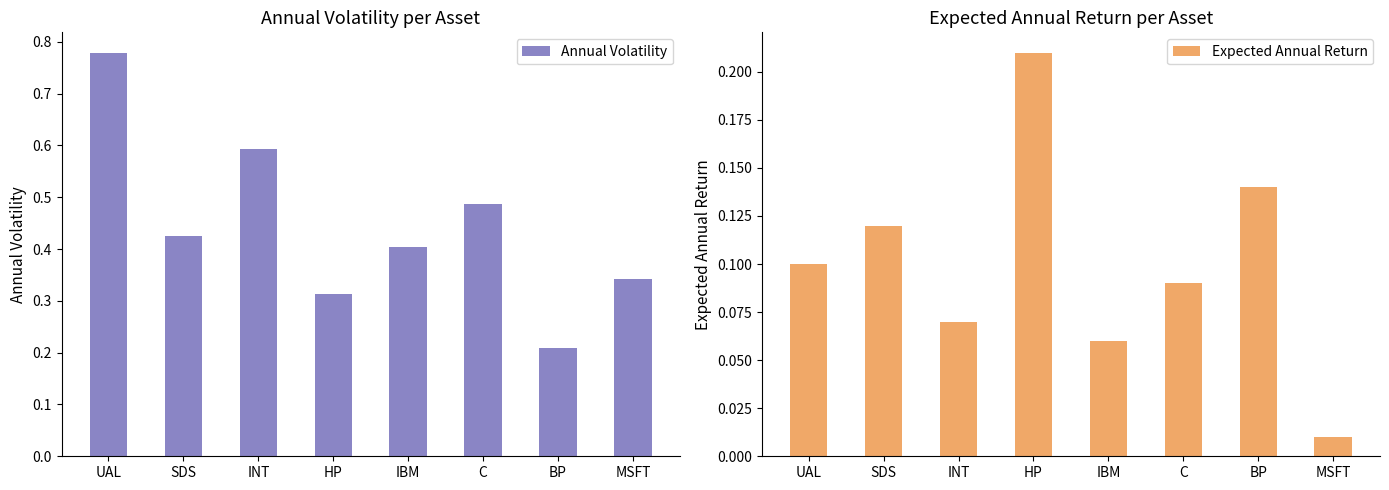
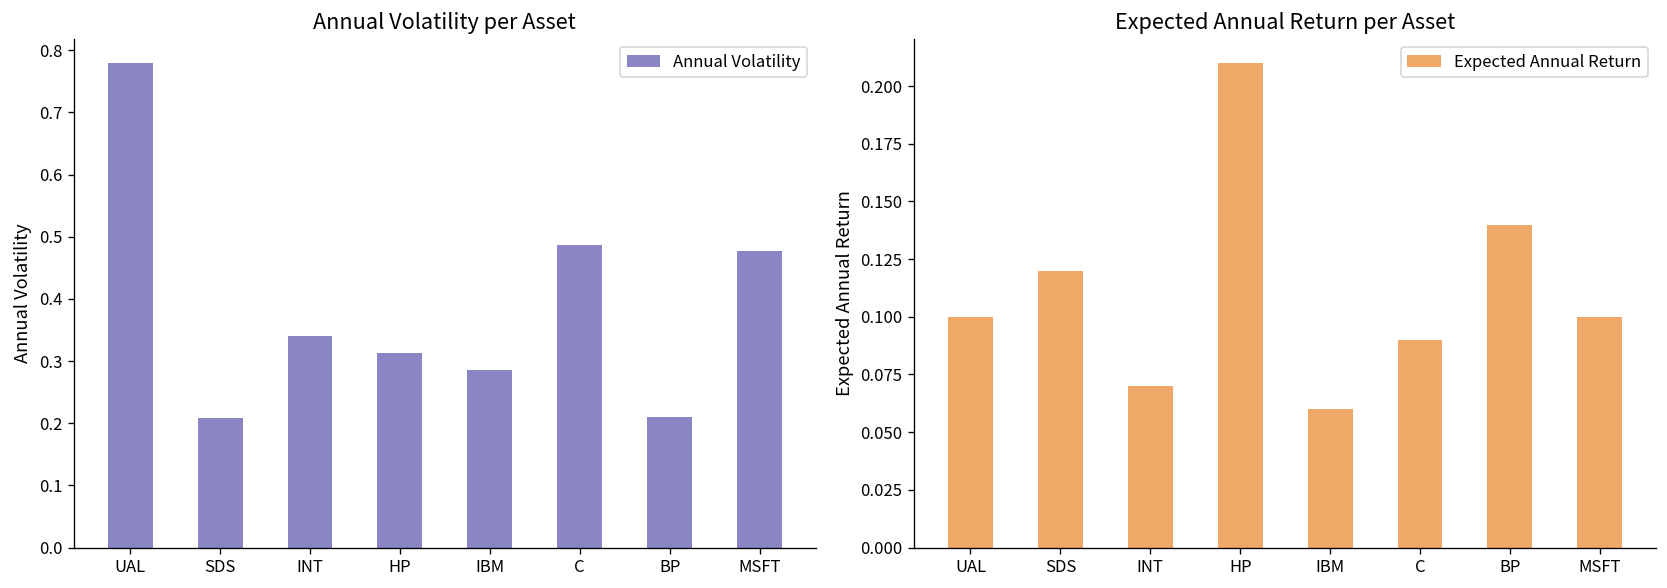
Annual Volatility per Asset, SDS: 0.43 -> 0.21
Annual Volatility per Asset, INT: 0.59 -> 0.34
Annual Volatility per Asset, IBM: 0.40 -> 0.29
Annual Volatility per Asset, MSFT: 0.34 -> 0.48
Expected Annual Return per Asset, MSFT: 0.01 -> 0.10
